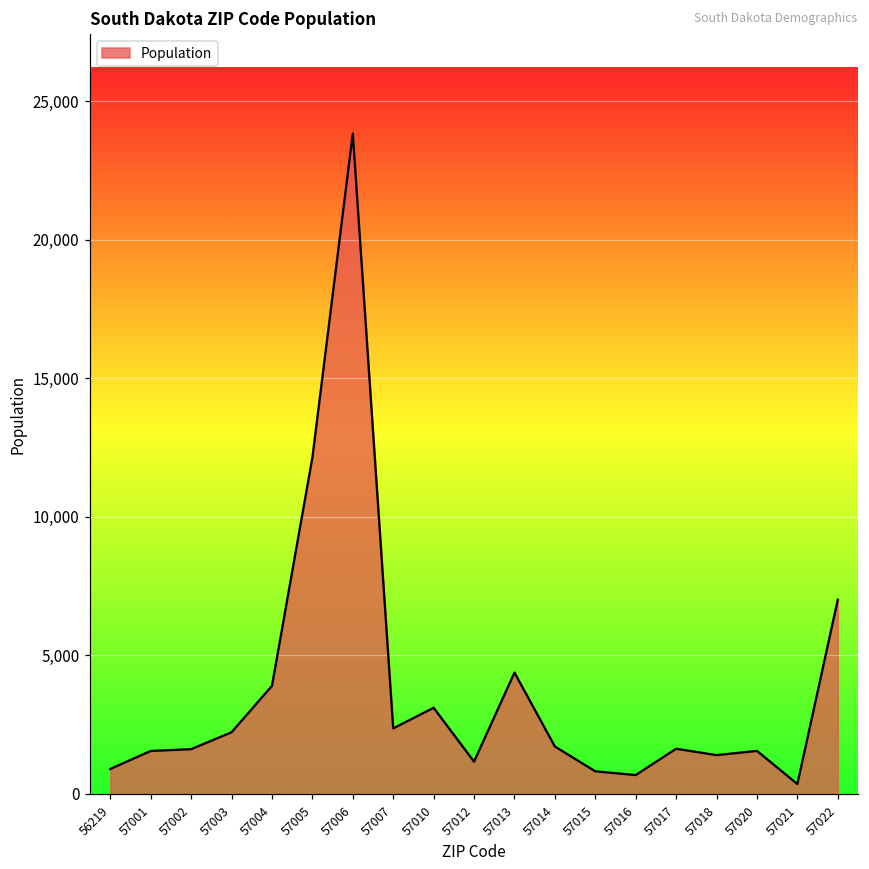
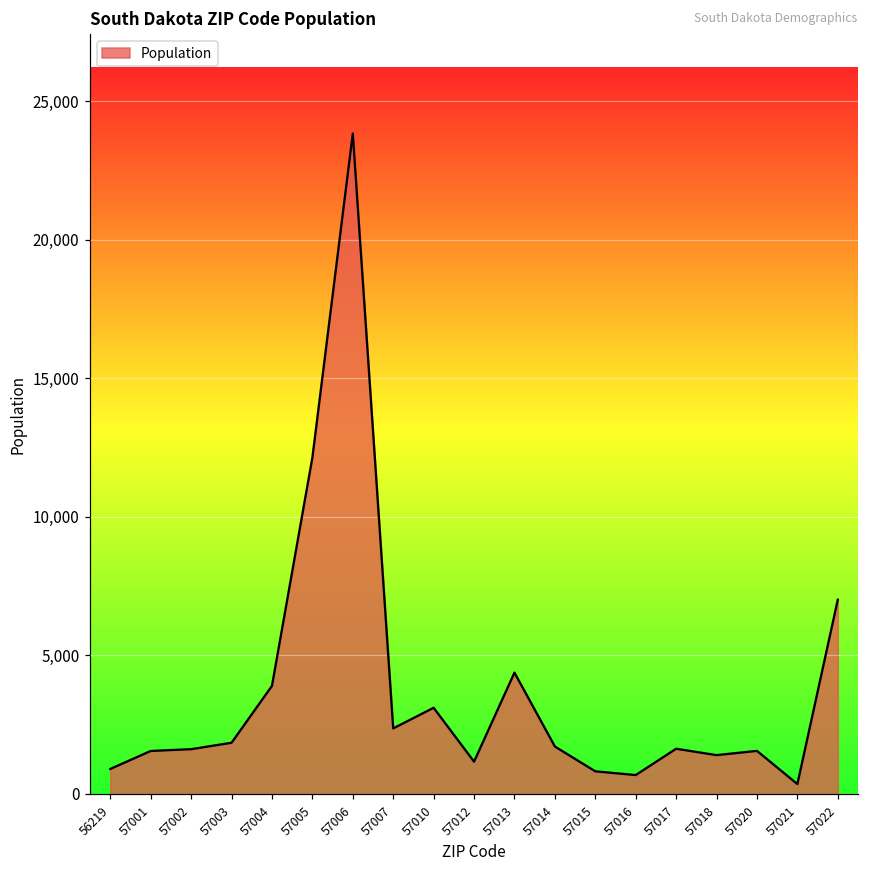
57003: 2,200 -> 1,800
